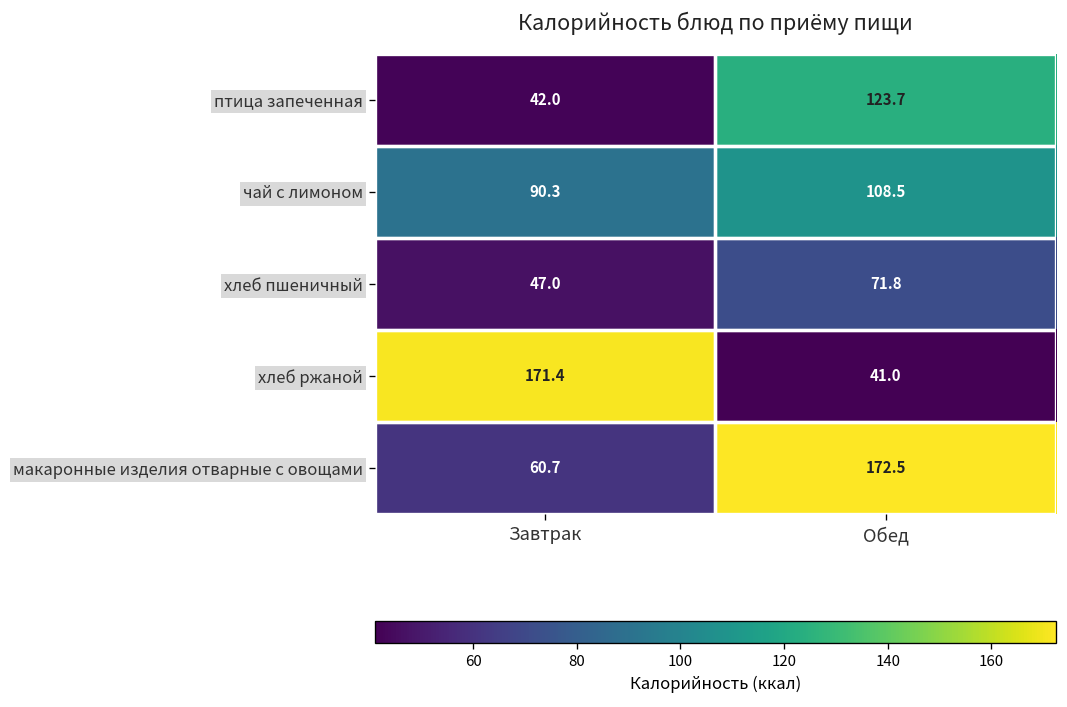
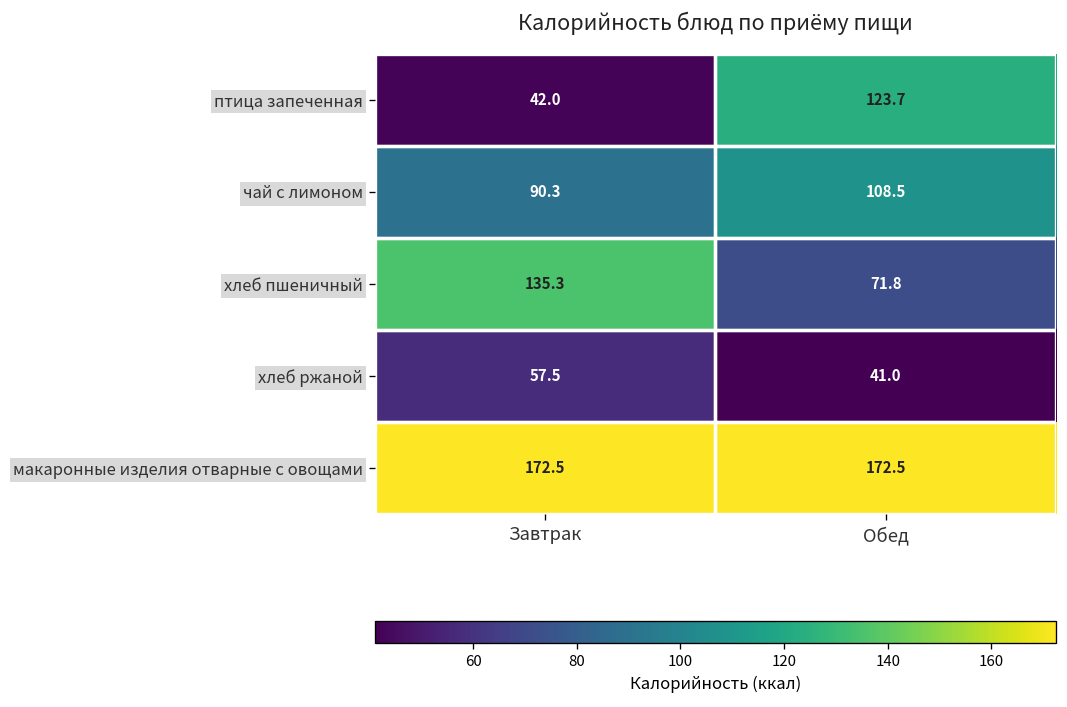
хлеб пшеничный, Завтрак: 47.0 -> 135.3
хлеб ржаной, Завтрак: 171.4 -> 57.5
макаронные изделия отварные с овощами, Завтрак: 60.7 -> 172.5
